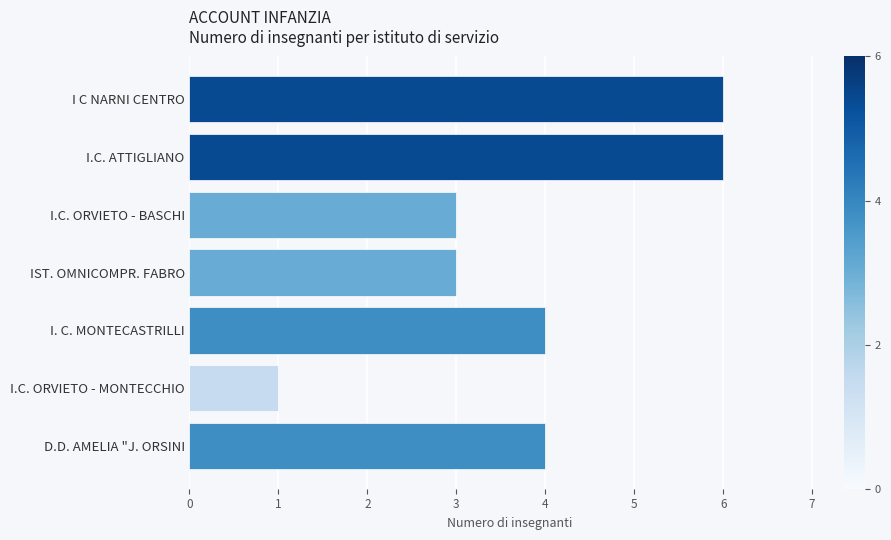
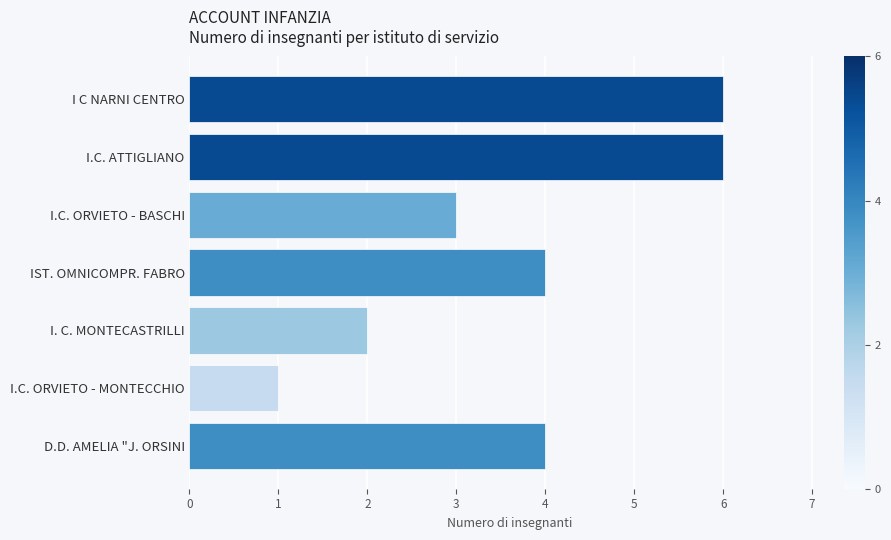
IST. OMNICOMPR. FABRO: 3 -> 4
I. C. MONTECASTRILLI: 4 -> 2
